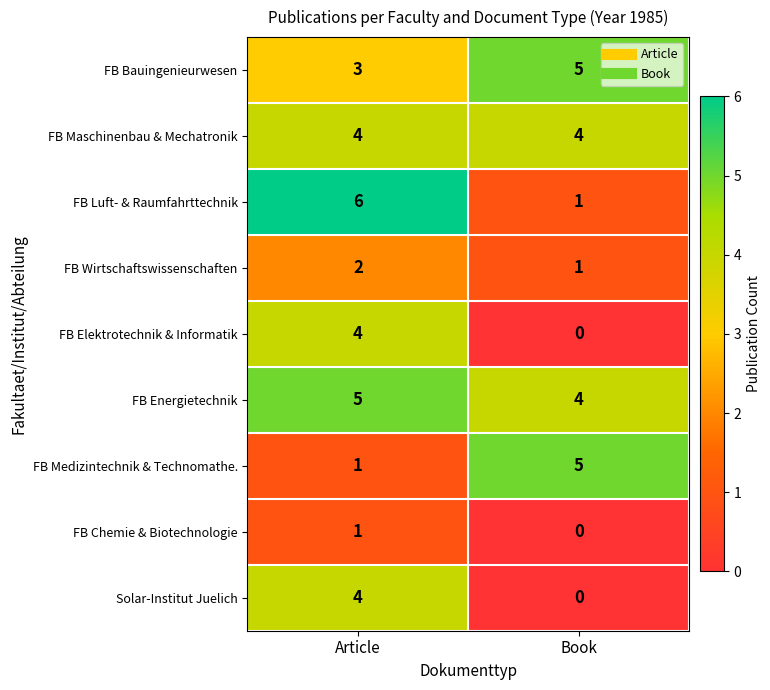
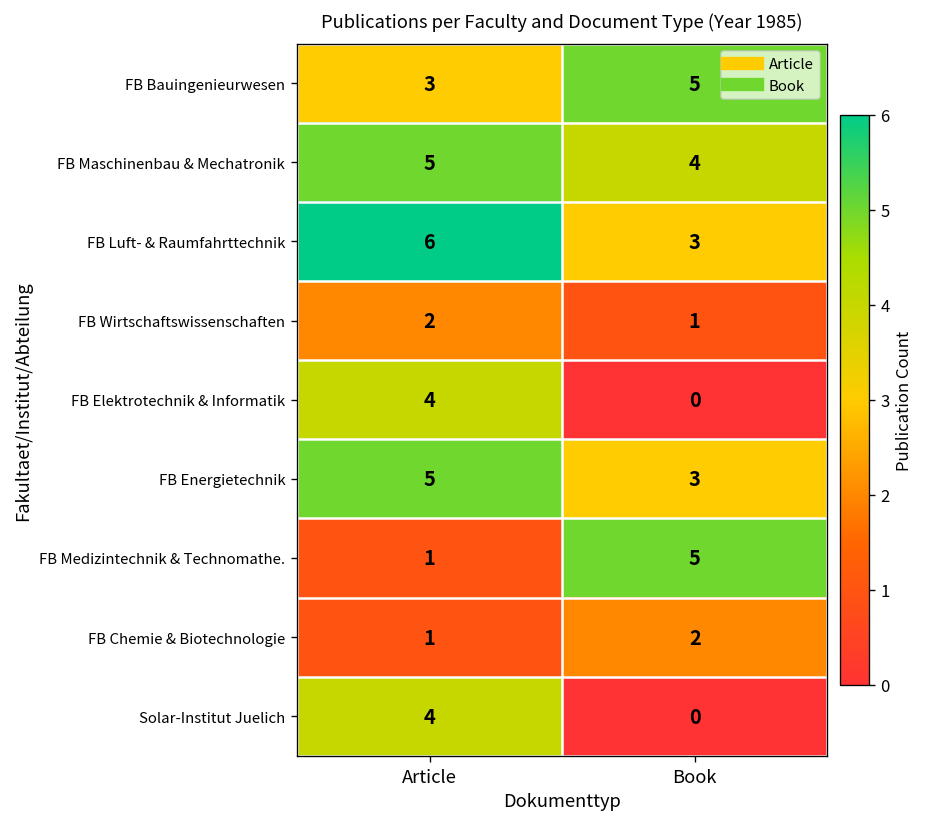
FB Maschinenbau & Mechatronik, Article: 4 -> 5
FB Luft- & Raumfahrttechnik, Book: 1 -> 3
FB Energietechnik, Book: 4 -> 3
FB Chemie & Biotechnologie, Book: 0 -> 2
